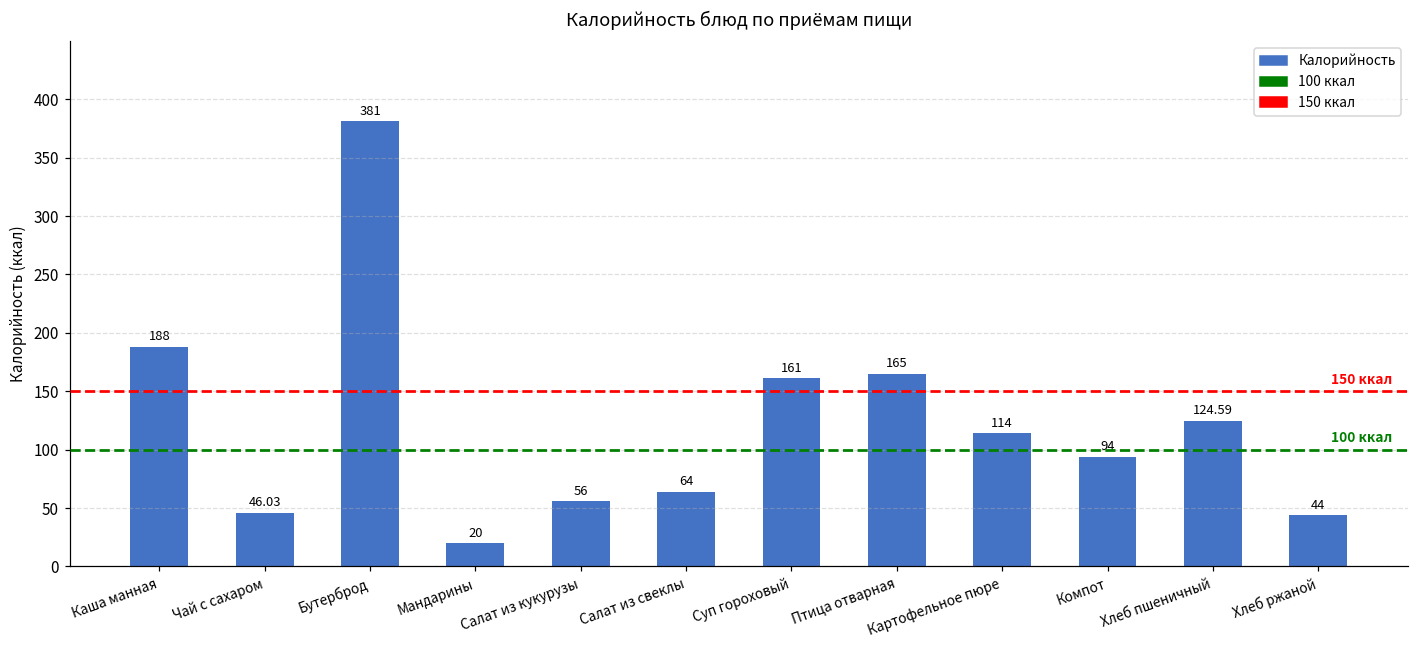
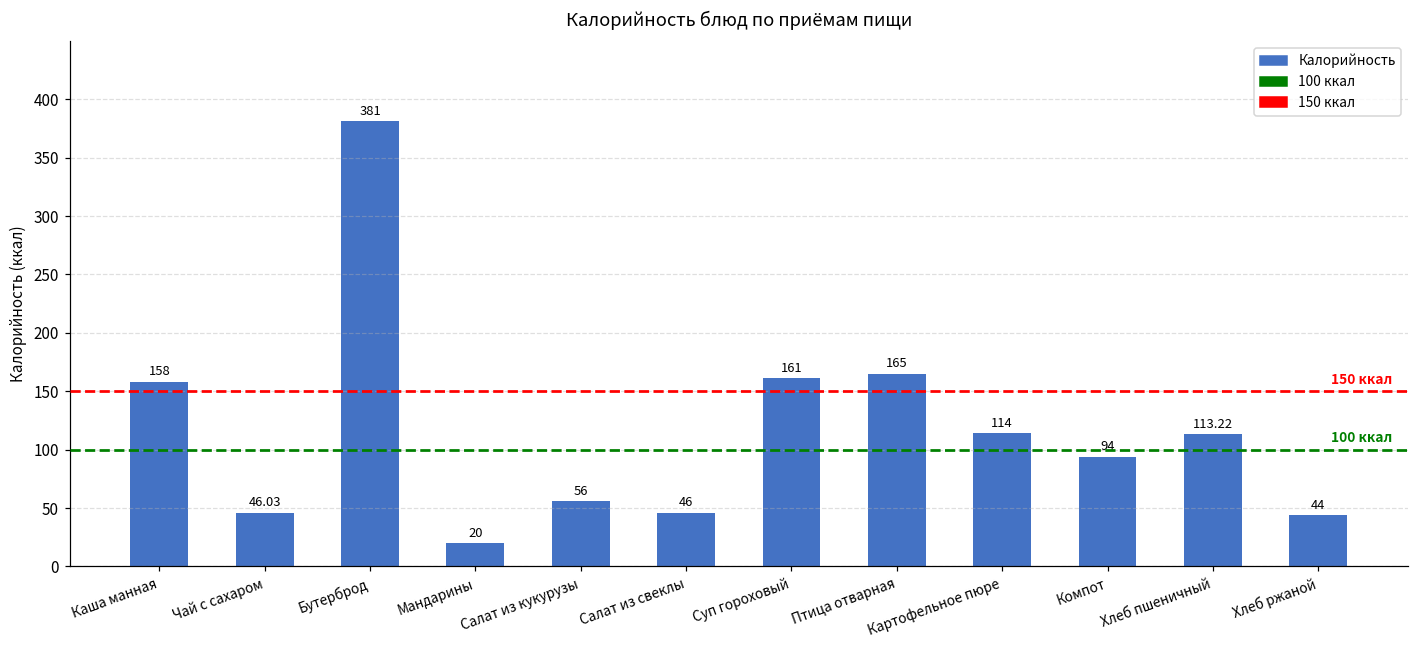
Каша манная: 188 -> 158
Салат из свеклы: 64 -> 46
Хлеб пшеничный: 124.59 -> 113.22
